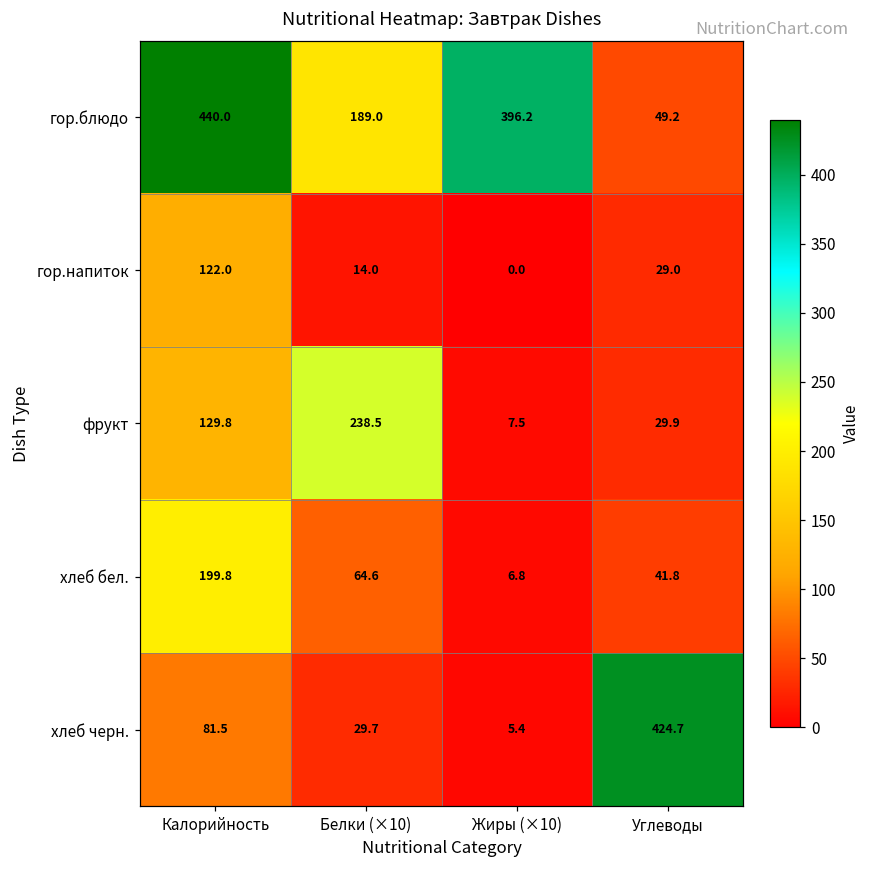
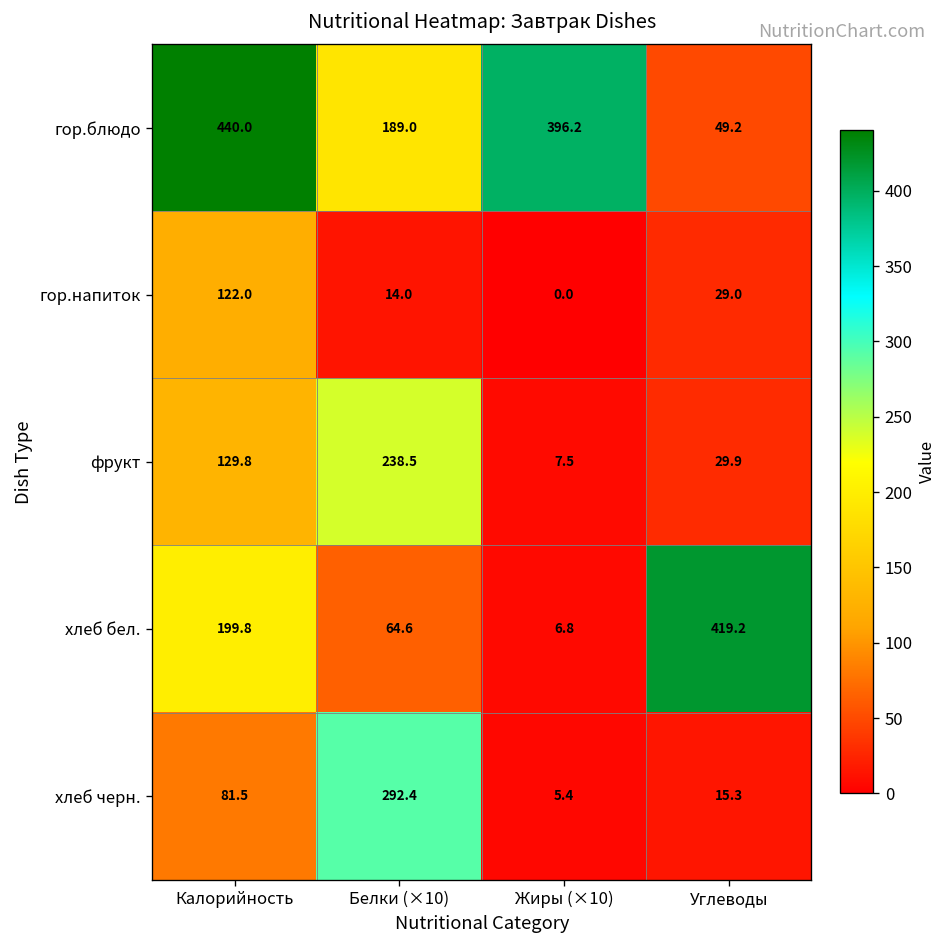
хлеб бел., Углеводы: 41.8 -> 419.2
хлеб черн., Белки (×10): 29.7 -> 292.4
хлеб черн., Углеводы: 424.7 -> 15.3
